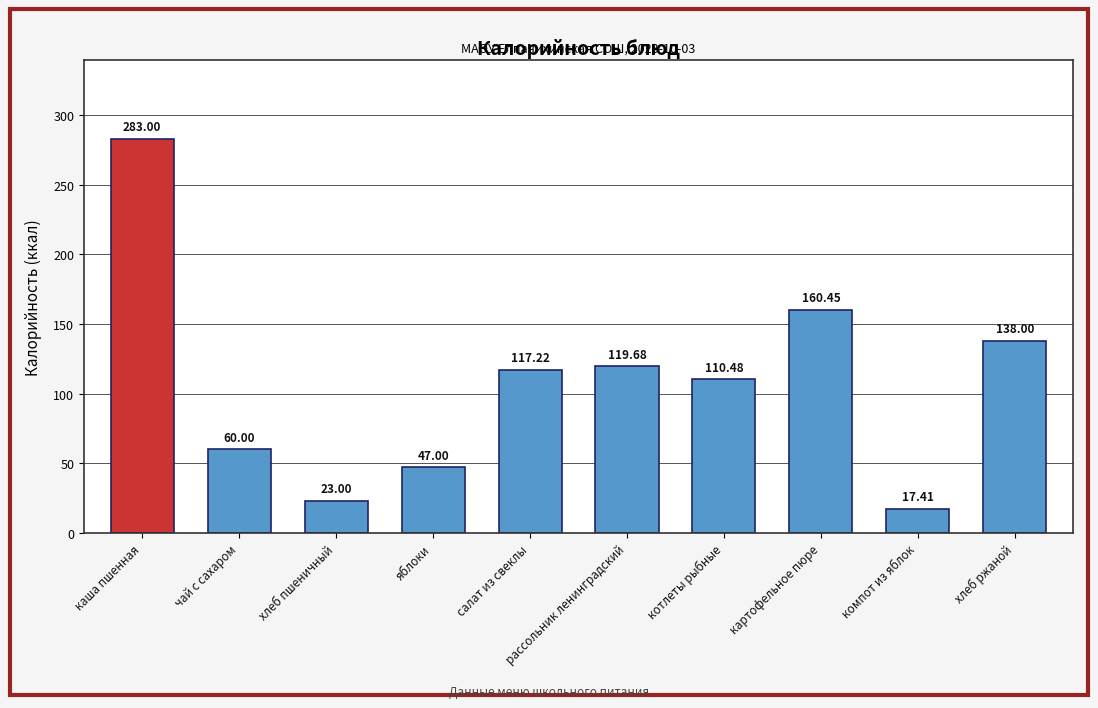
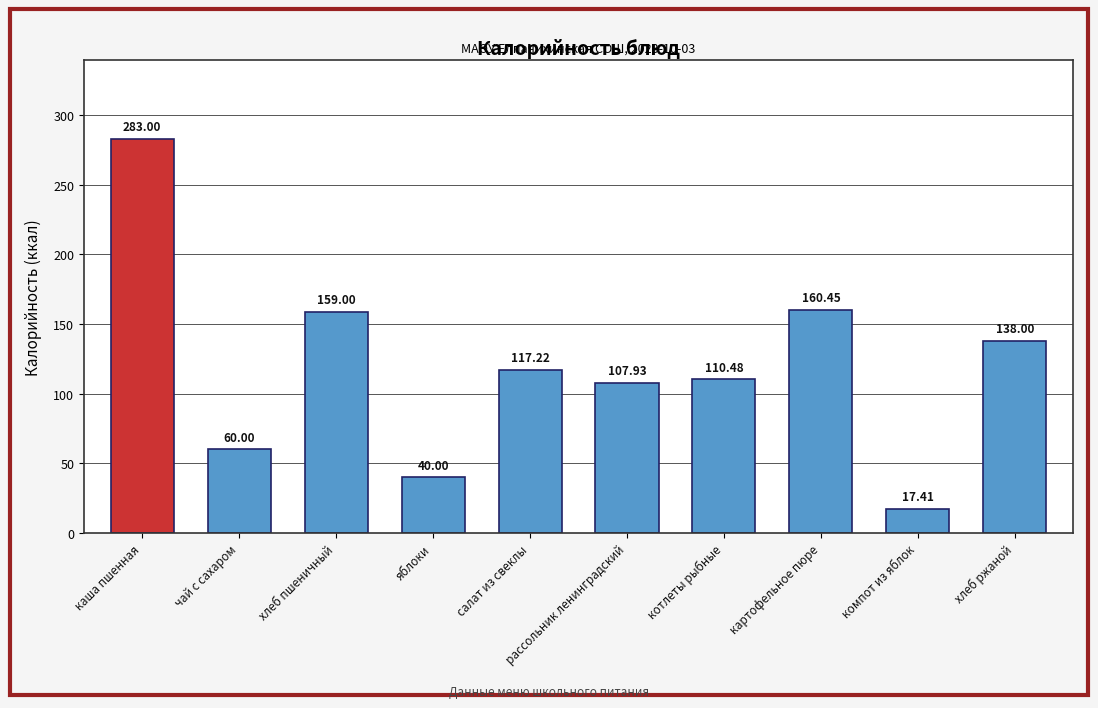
хлеб пшеничный: 23.00 -> 159.00
яблоки: 47.00 -> 40.00
рассольник ленинградский: 119.68 -> 107.93
